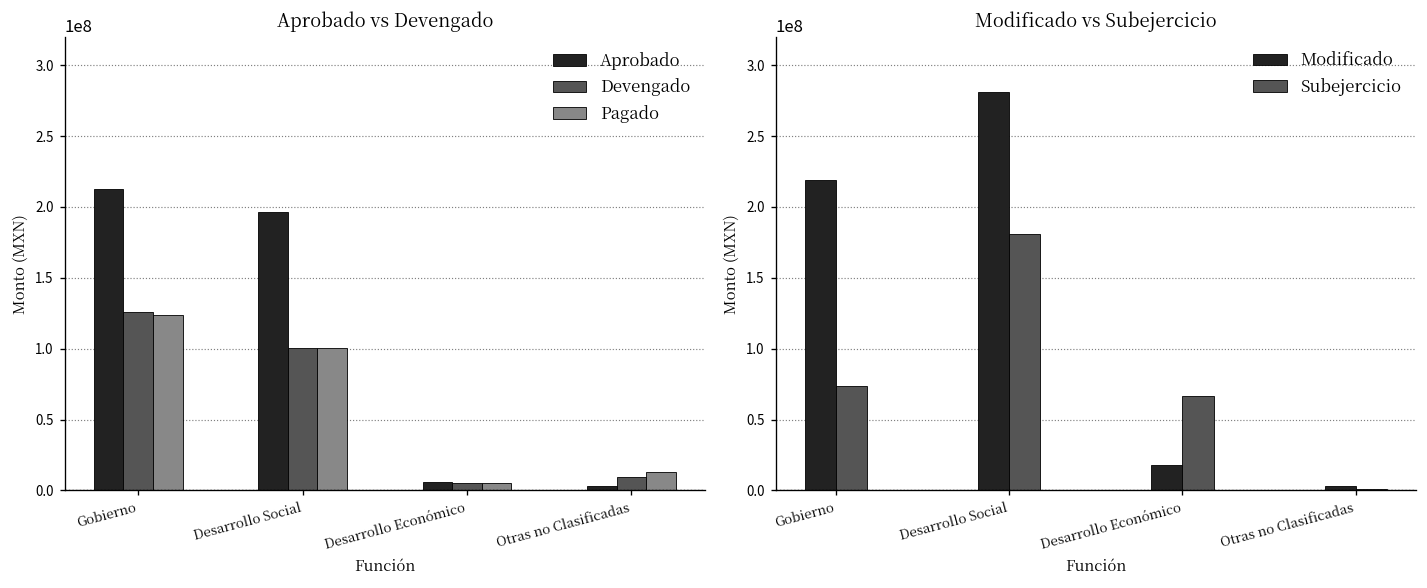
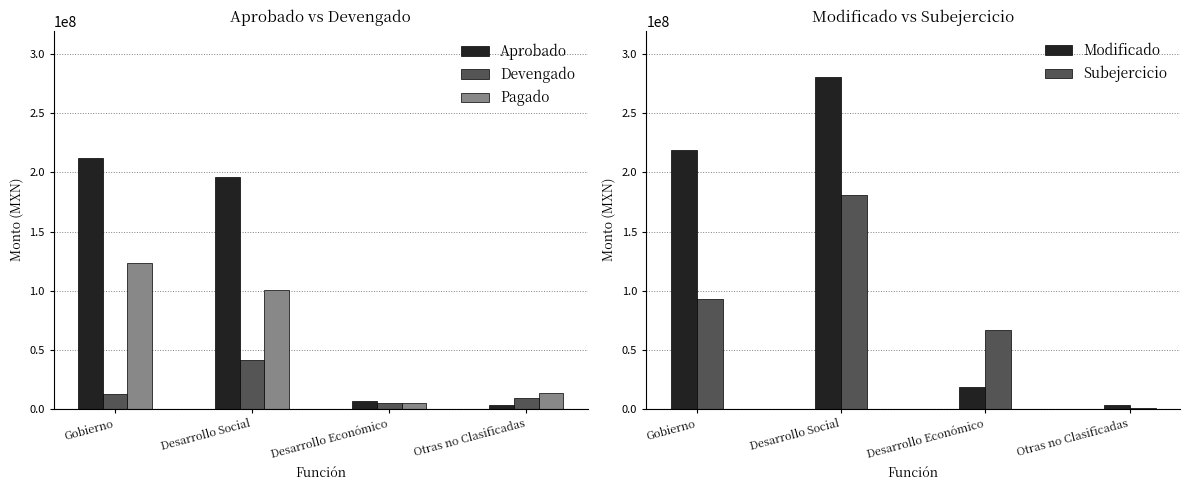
Aprobado vs Devengado, Devengado, Gobierno: 126000000 -> 12000000
Aprobado vs Devengado, Devengado, Desarrollo Social: 100000000 -> 41000000
Modificado vs Subejercicio, Subejercicio, Gobierno: 74000000 -> 93000000
